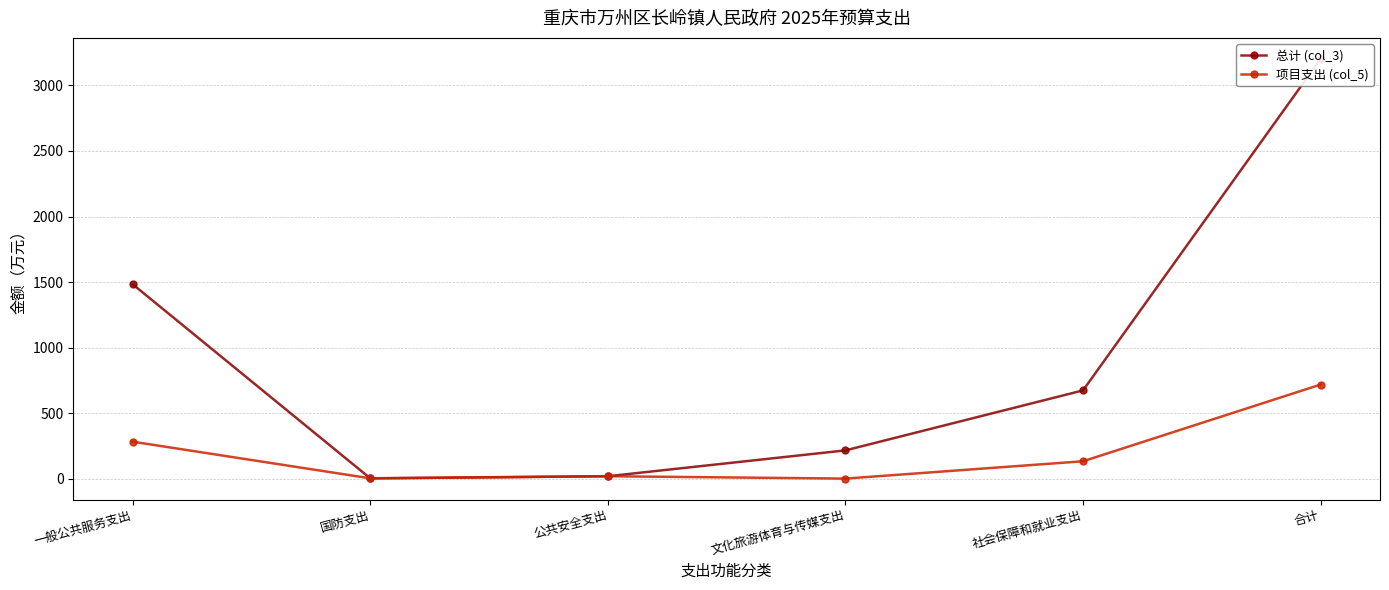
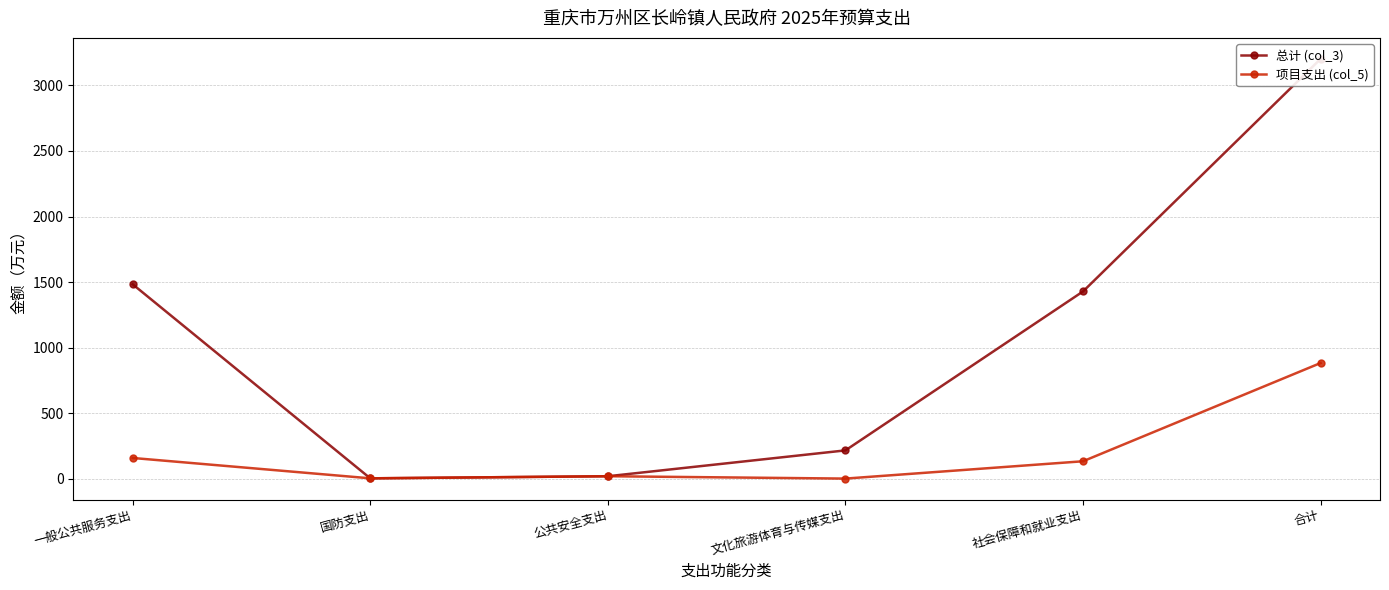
项目支出 (col_5), 一般公共服务支出: 280 -> 160
总计 (col_3), 社会保障和就业支出: 670 -> 1430
项目支出 (col_5), 合计: 720 -> 880
